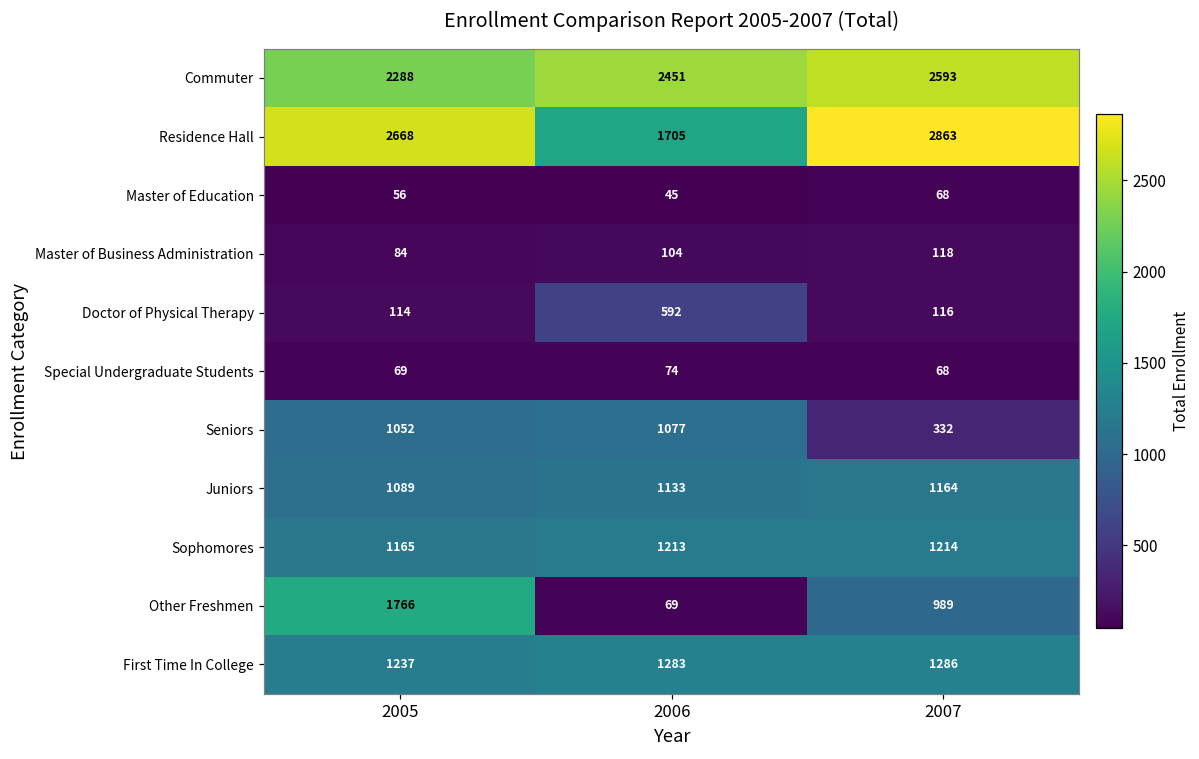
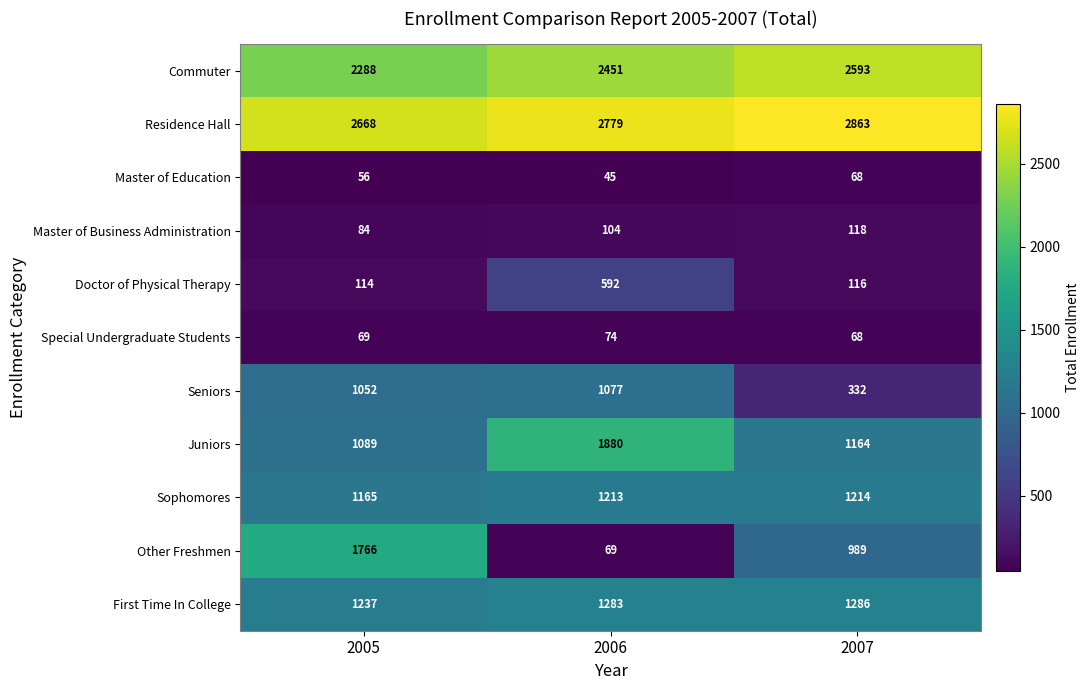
Residence Hall, 2006: 1705 -> 2779
Juniors, 2006: 1133 -> 1880
